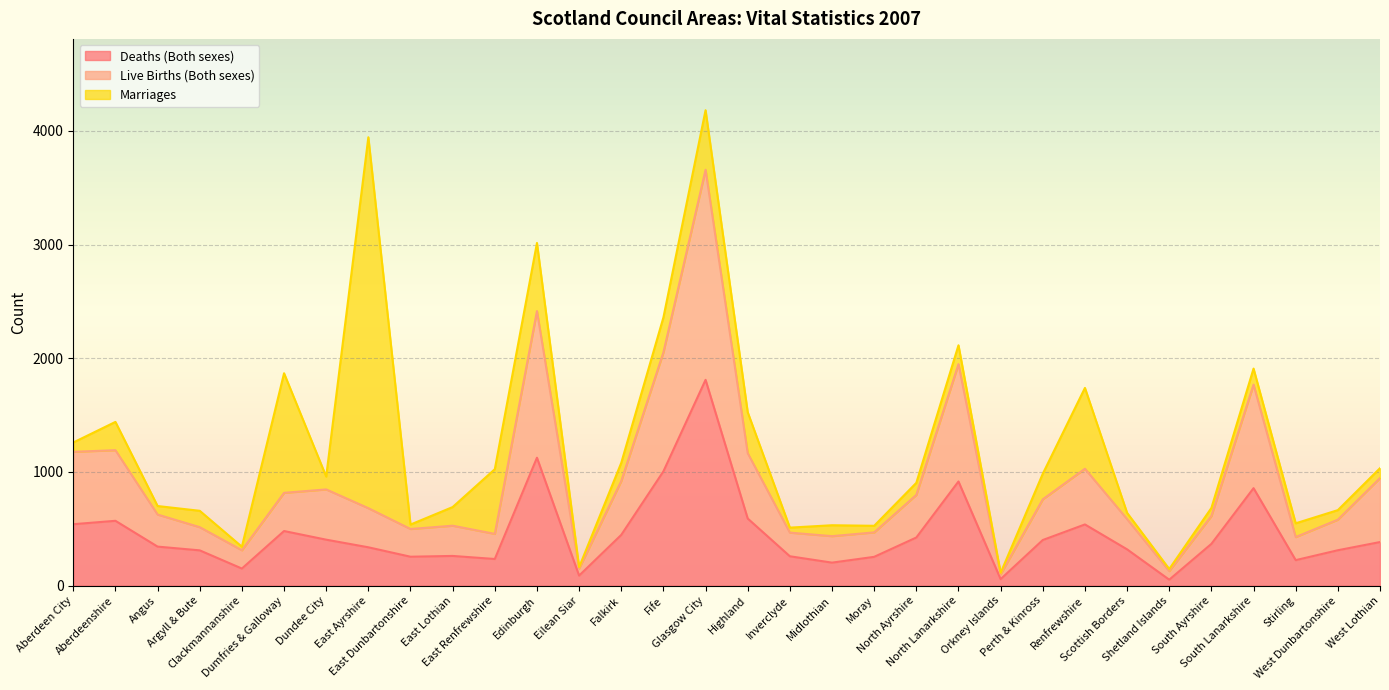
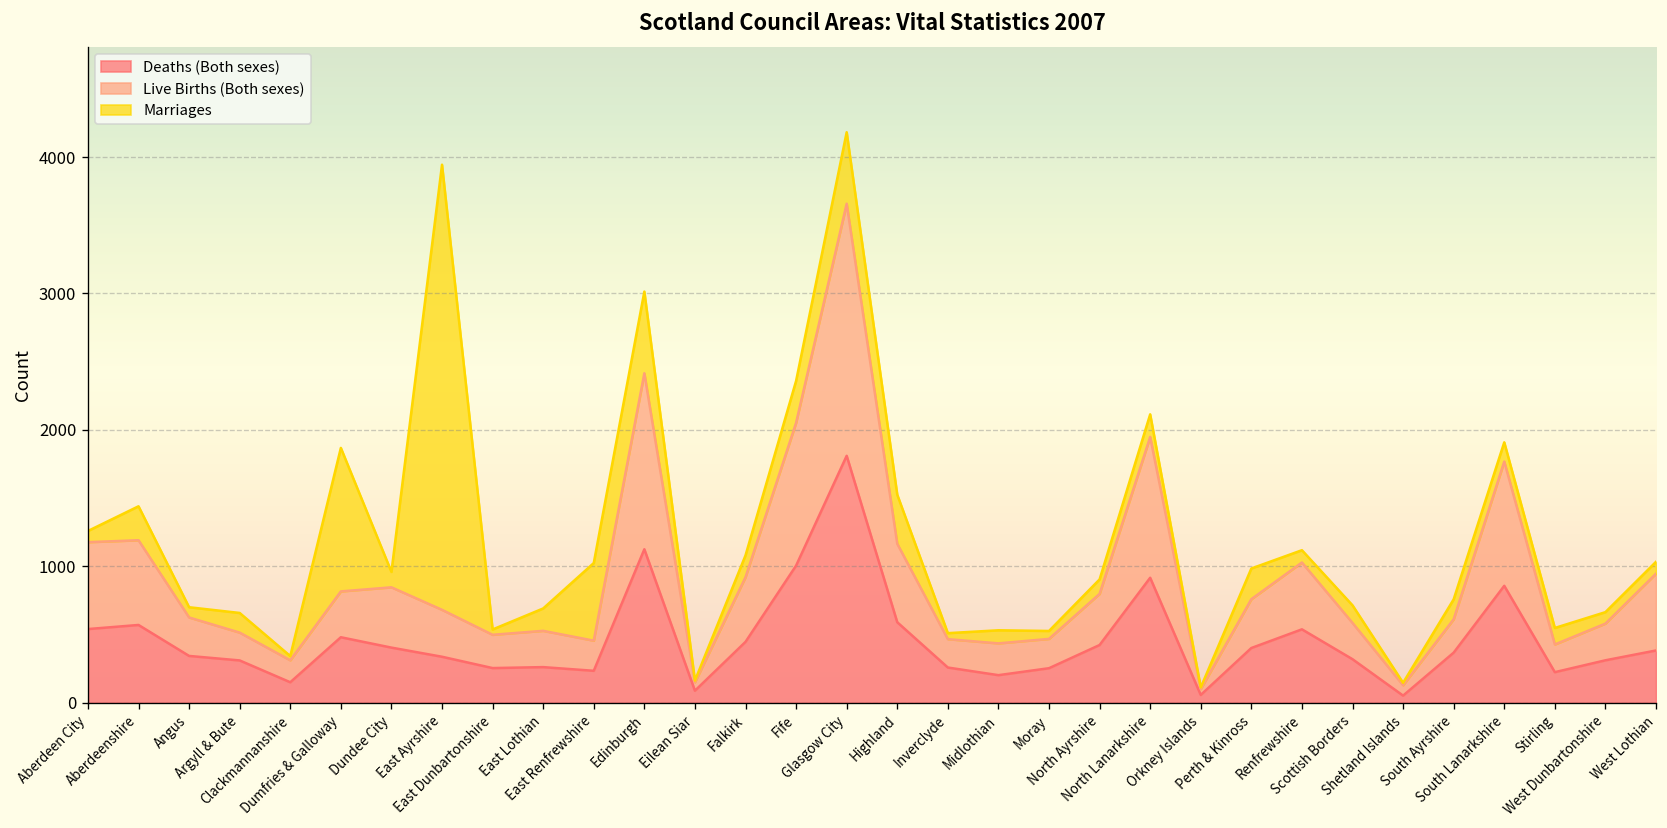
Marriages, Renfrewshire: 710 -> 90
Marriages, Scottish Borders: 60 -> 130
Marriages, South Ayrshire: 70 -> 150
